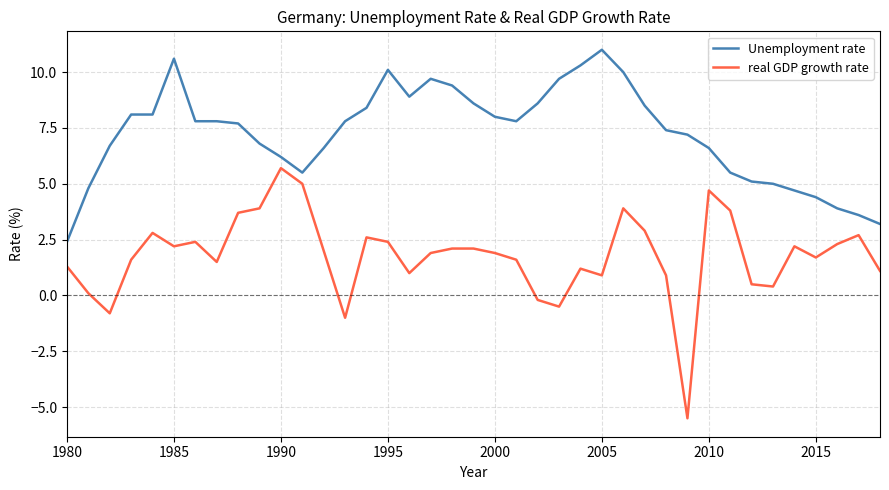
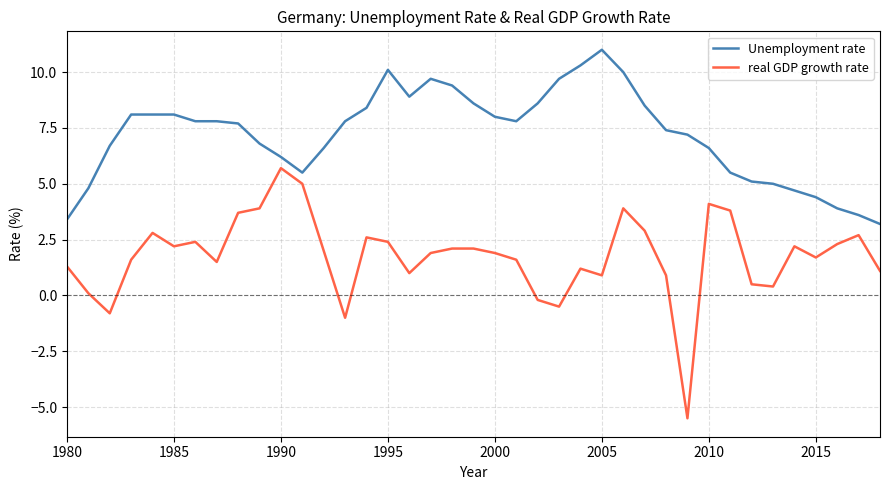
Unemployment rate, 1980: 2.4 -> 3.4
Unemployment rate, 1985: 10.6 -> 8.1
real GDP growth rate, 2010: 4.7 -> 4.1
